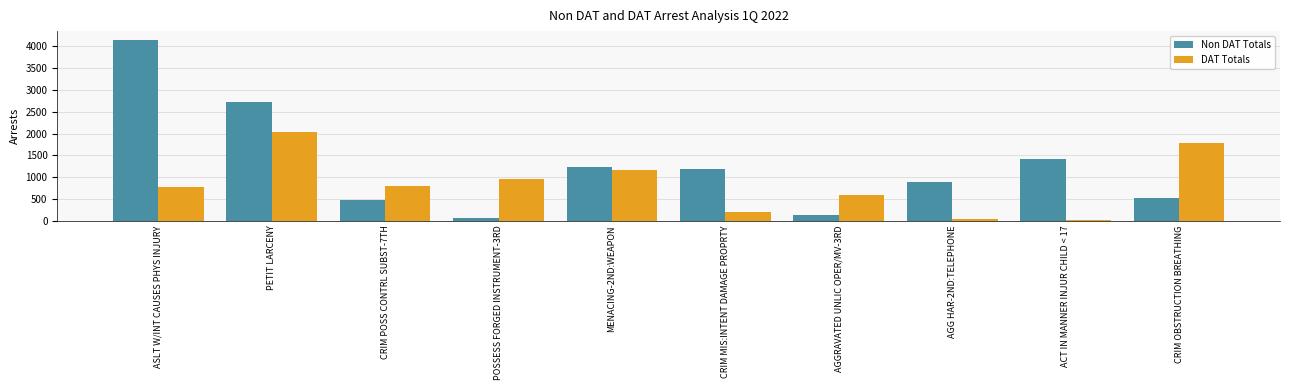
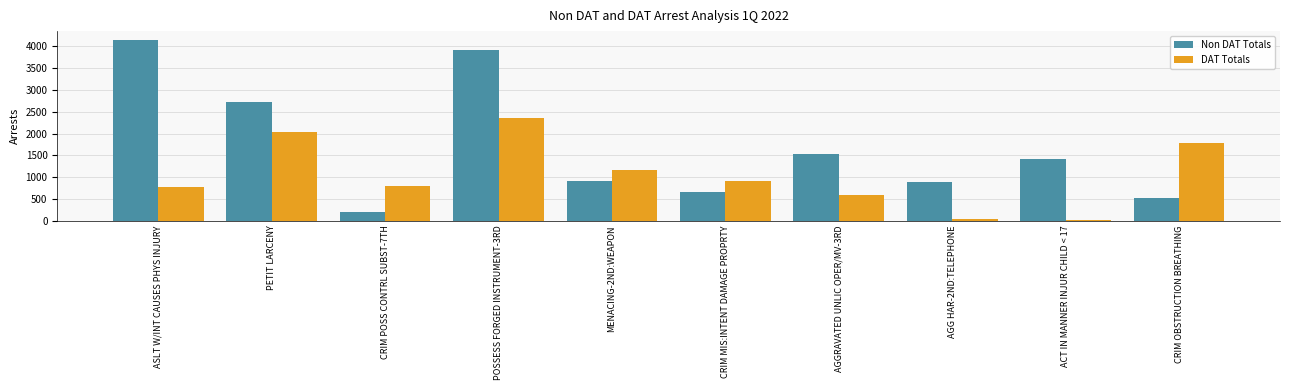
Non DAT Totals, CRIM POSS CONTRL SUBST-7TH: 500 -> 200
Non DAT Totals, POSSESS FORGED INSTRUMENT-3RD: 100 -> 3900
DAT Totals, POSSESS FORGED INSTRUMENT-3RD: 1000 -> 2300
Non DAT Totals, MENACING-2ND:WEAPON: 1200 -> 900
Non DAT Totals, CRIM MIS:INTENT DAMAGE PROPRTY: 1200 -> 700
DAT Totals, CRIM MIS:INTENT DAMAGE PROPRTY: 200 -> 900
Non DAT Totals, AGGRAVATED UNLIC OPER/MV-3RD: 100 -> 1500
